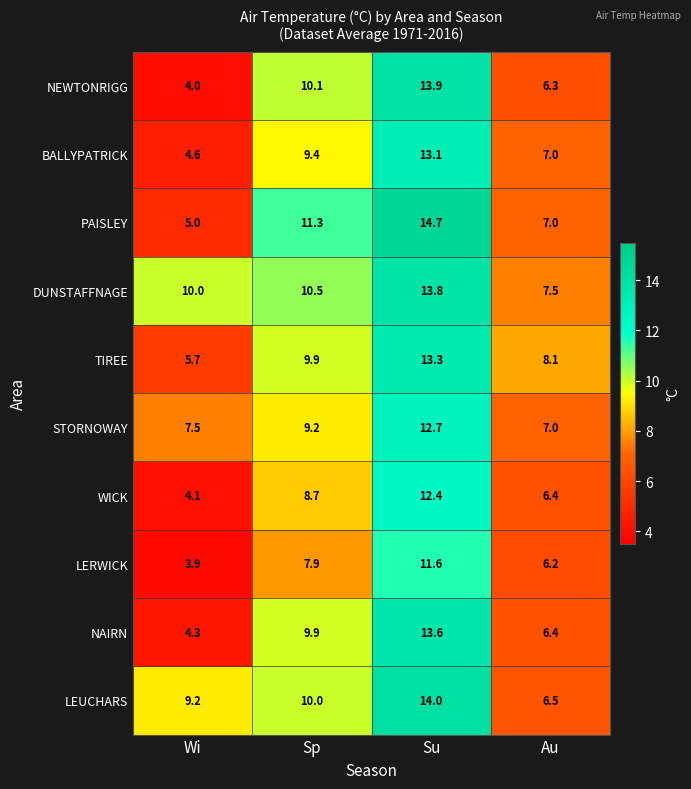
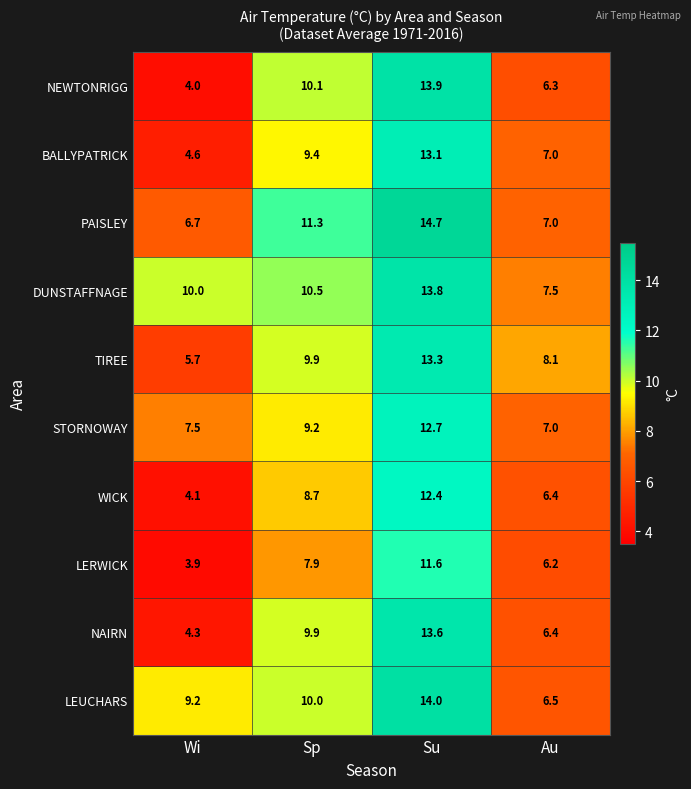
PAISLEY, Wi: 5.0 -> 6.7
